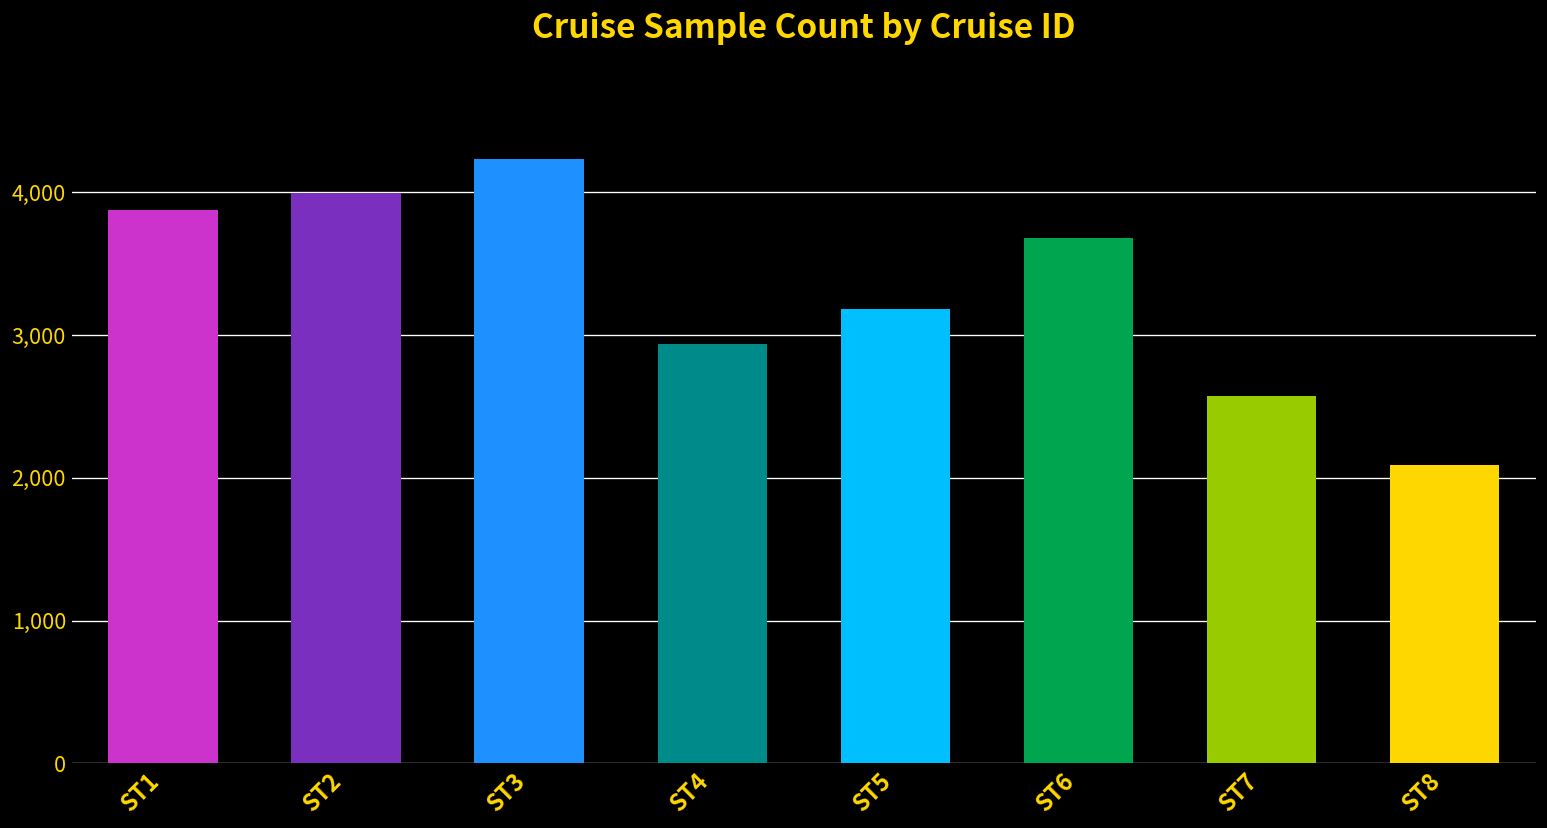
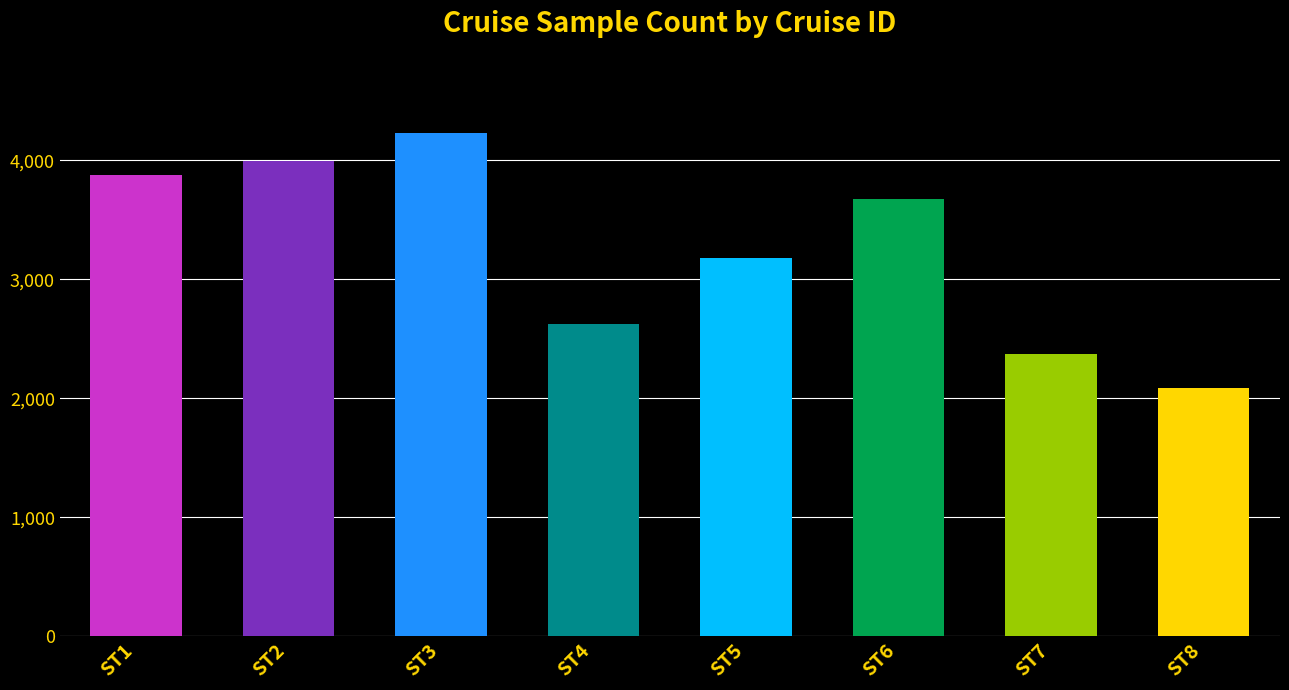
ST4: 2,940 -> 2,620
ST7: 2,580 -> 2,370
